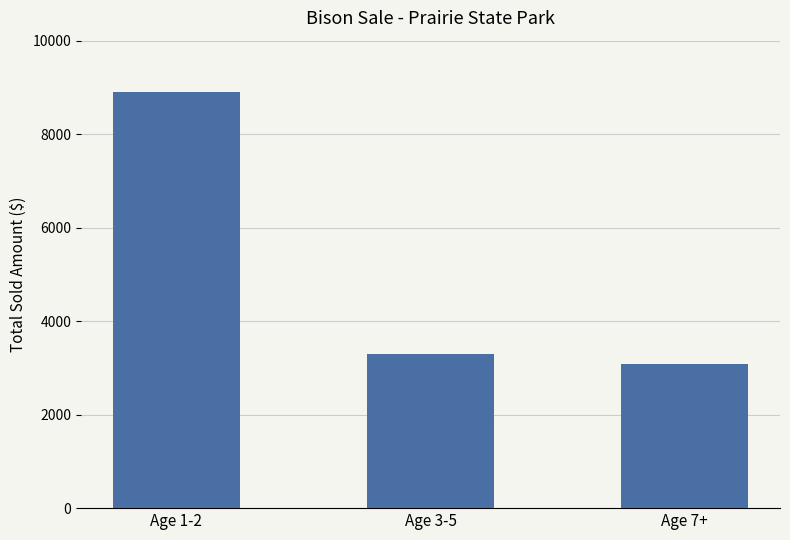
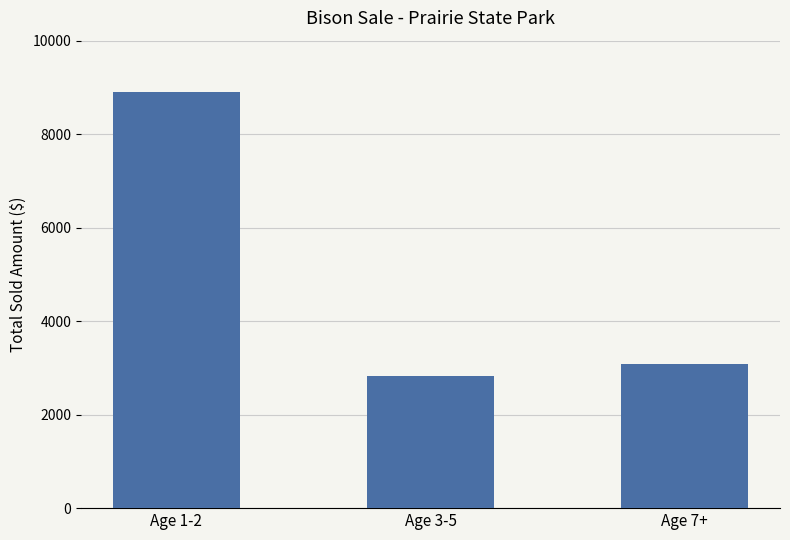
Age 3-5: 3300 -> 2800
